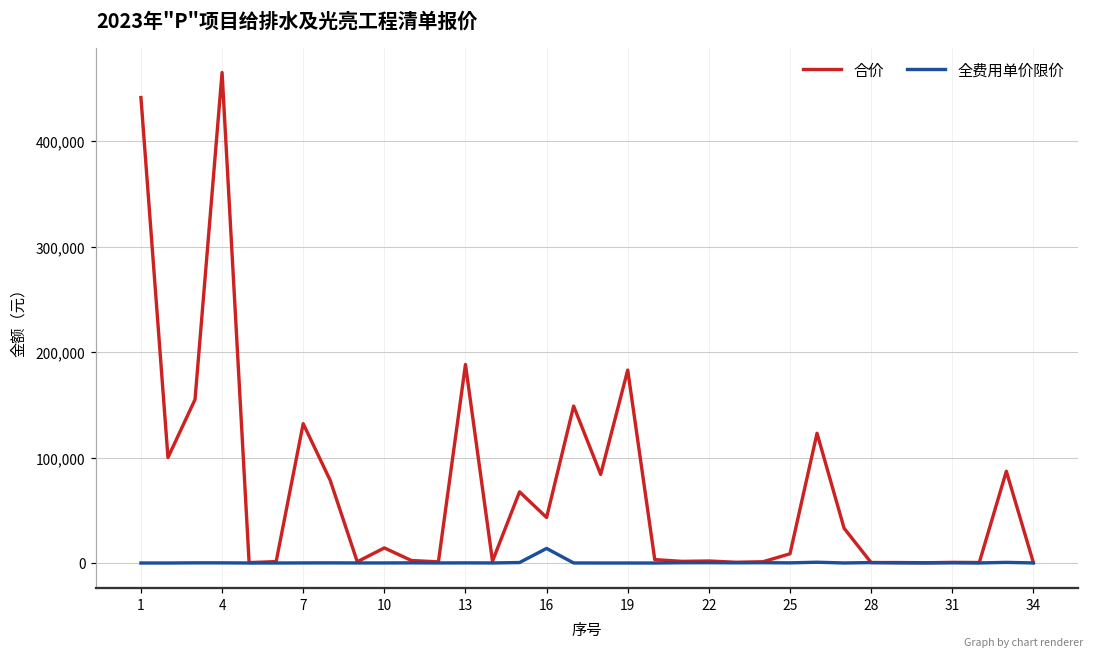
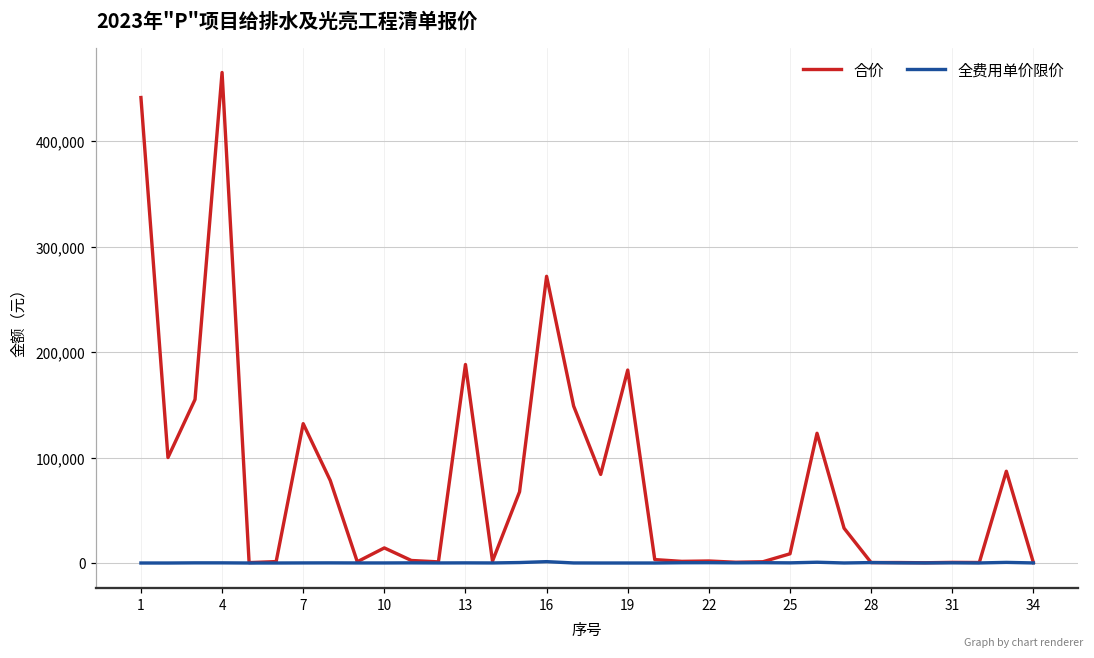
合价, 16: 40,000 -> 270,000
全费用单价限价, 16: 10,000 -> 0
